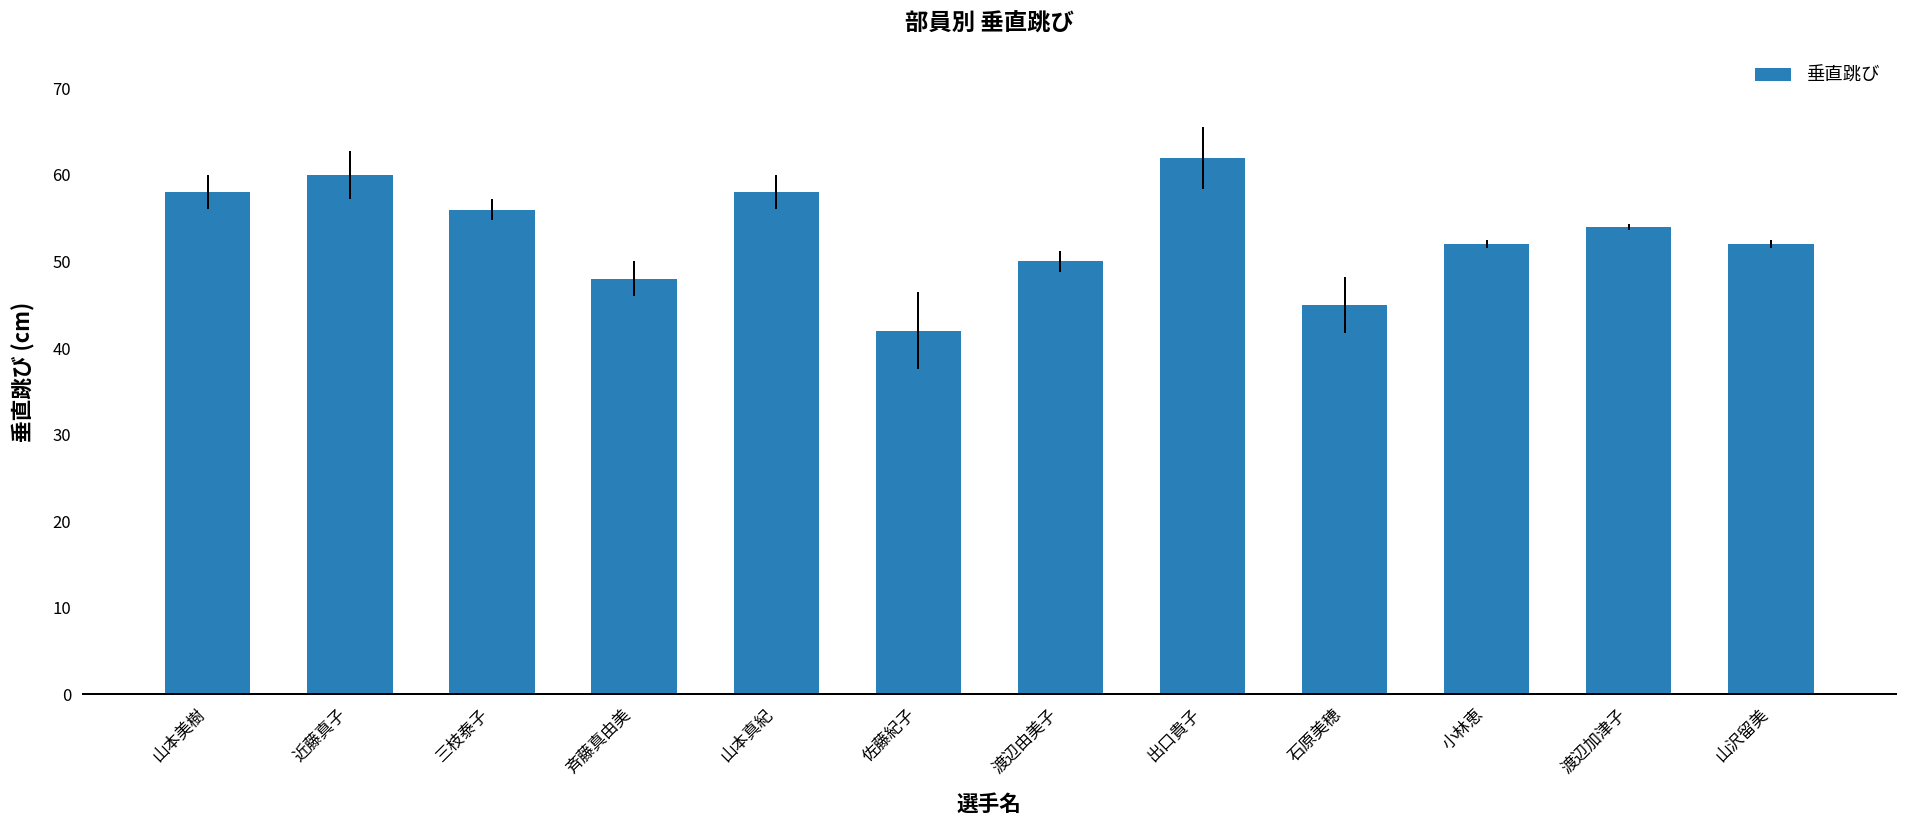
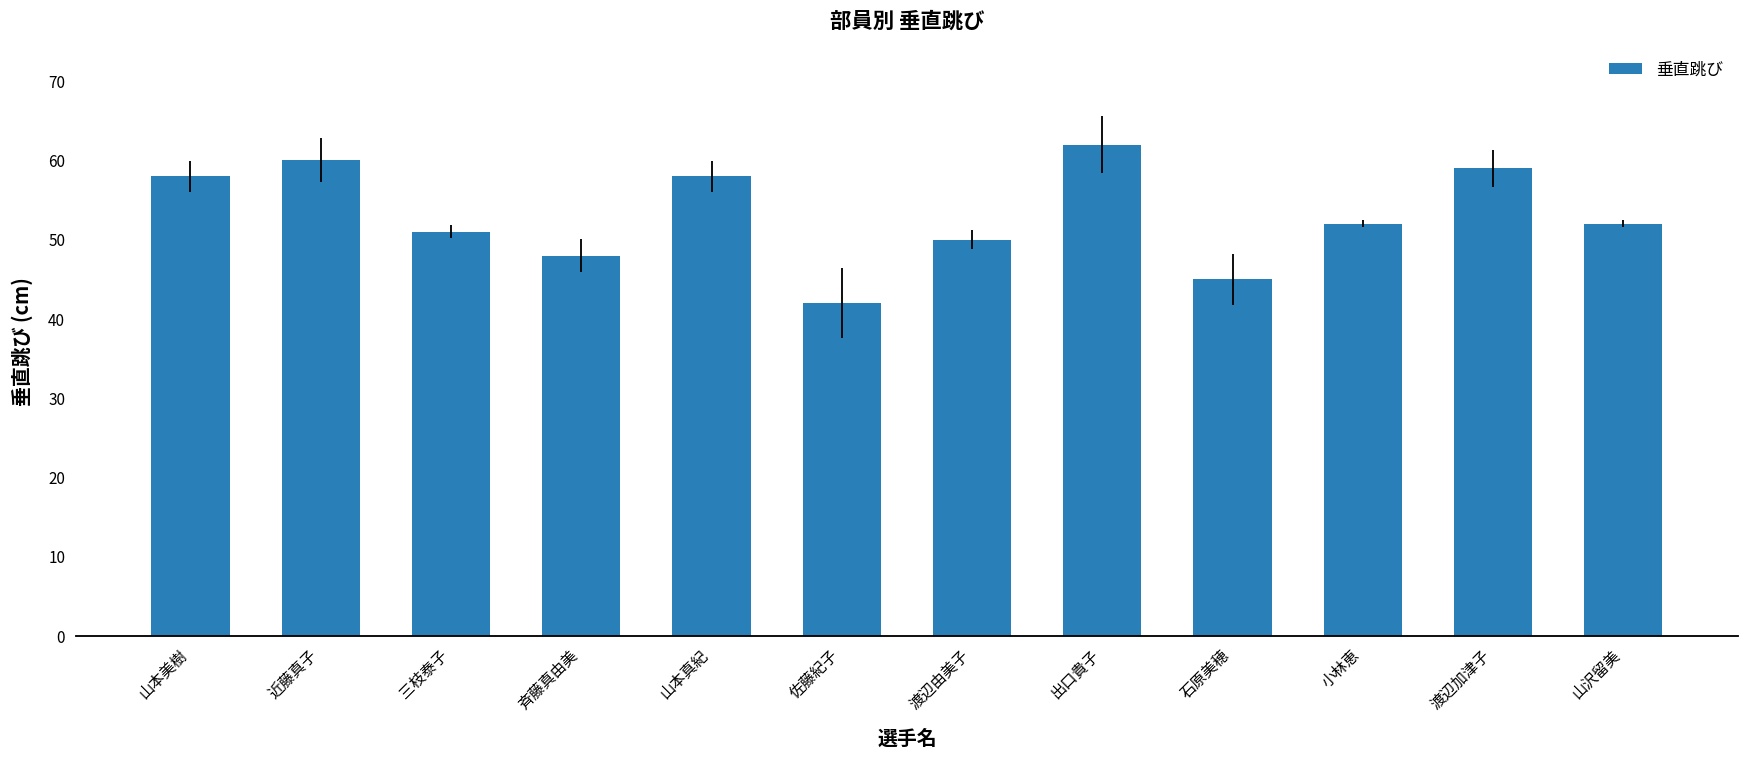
三枝泰子: 56 -> 51
渡辺加津子: 54 -> 59
